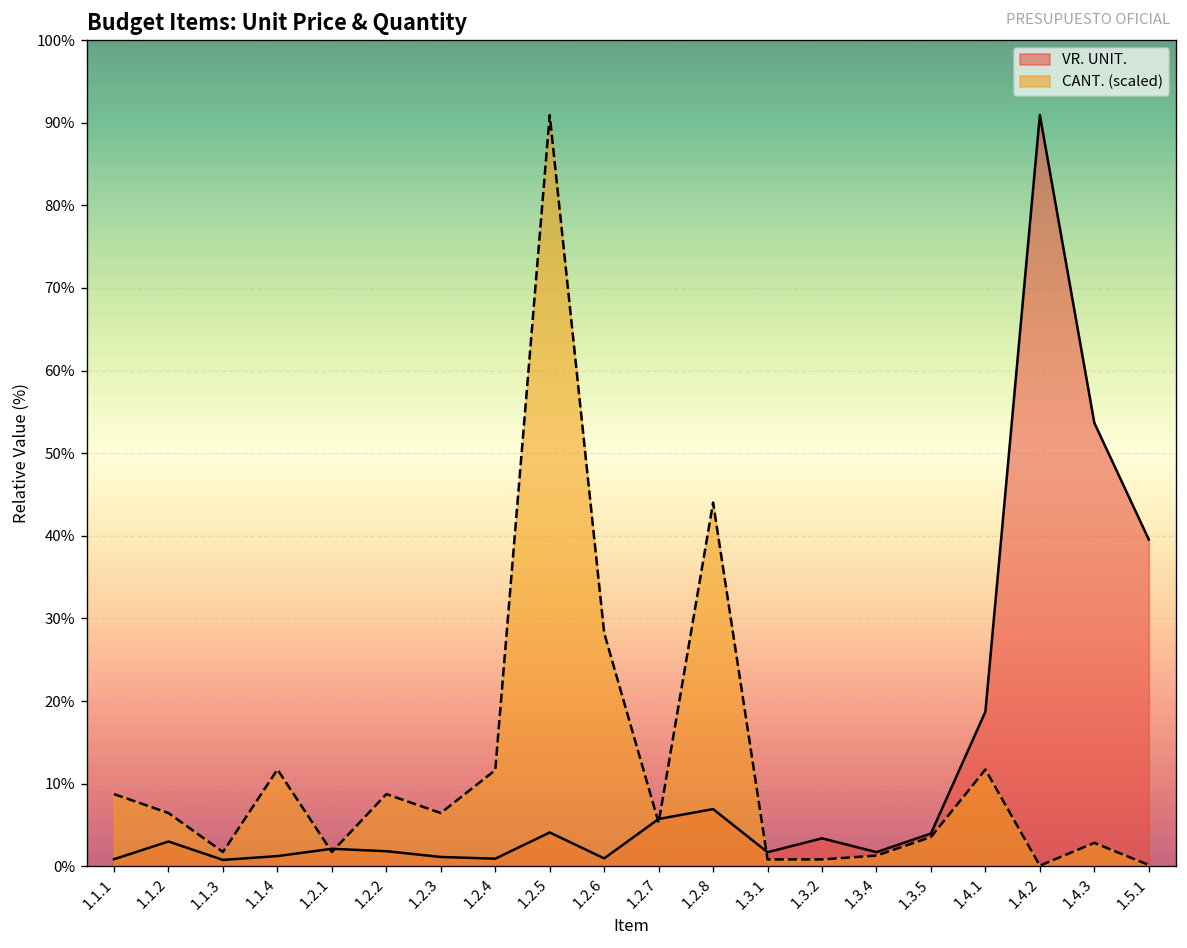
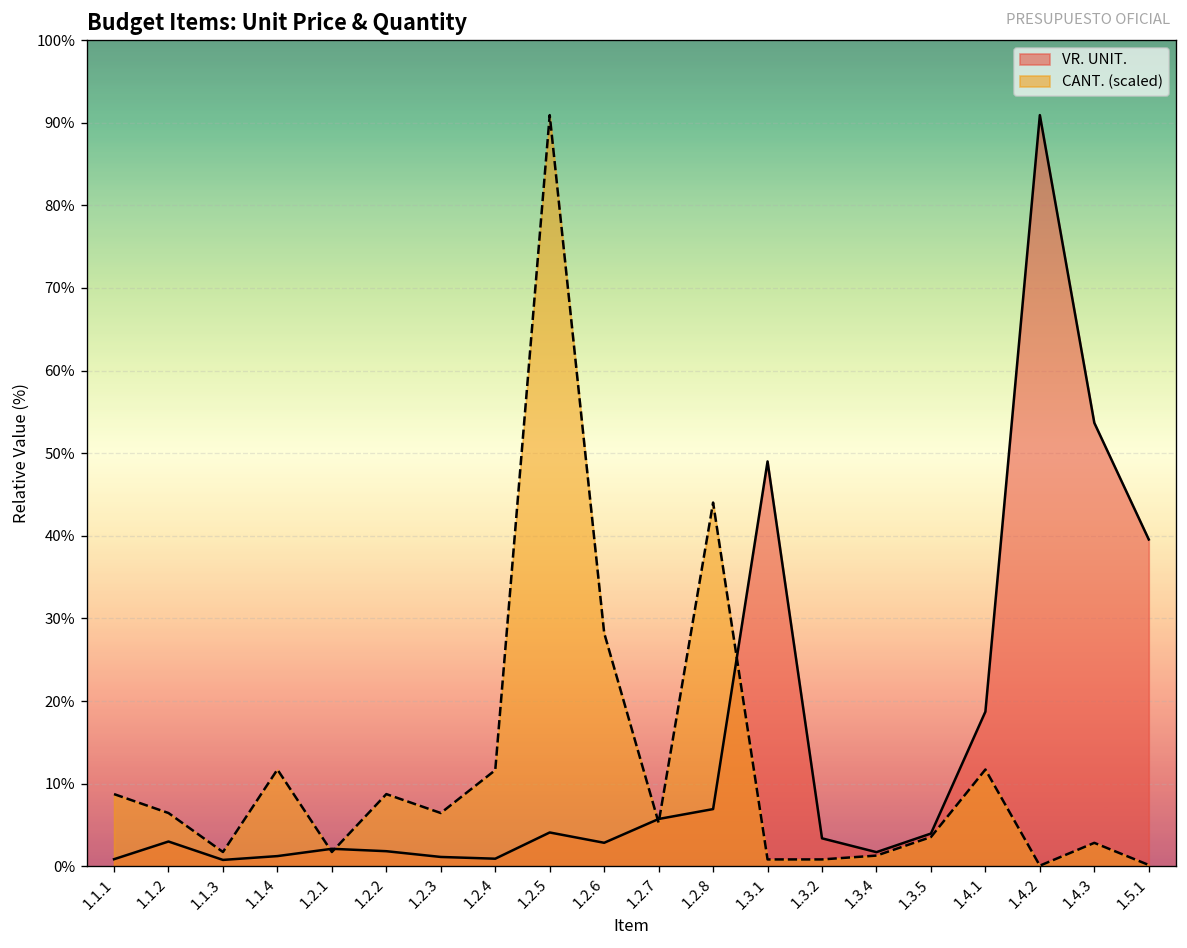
VR. UNIT., 1.2.6: 1% -> 3%
VR. UNIT., 1.3.1: 2% -> 49%
